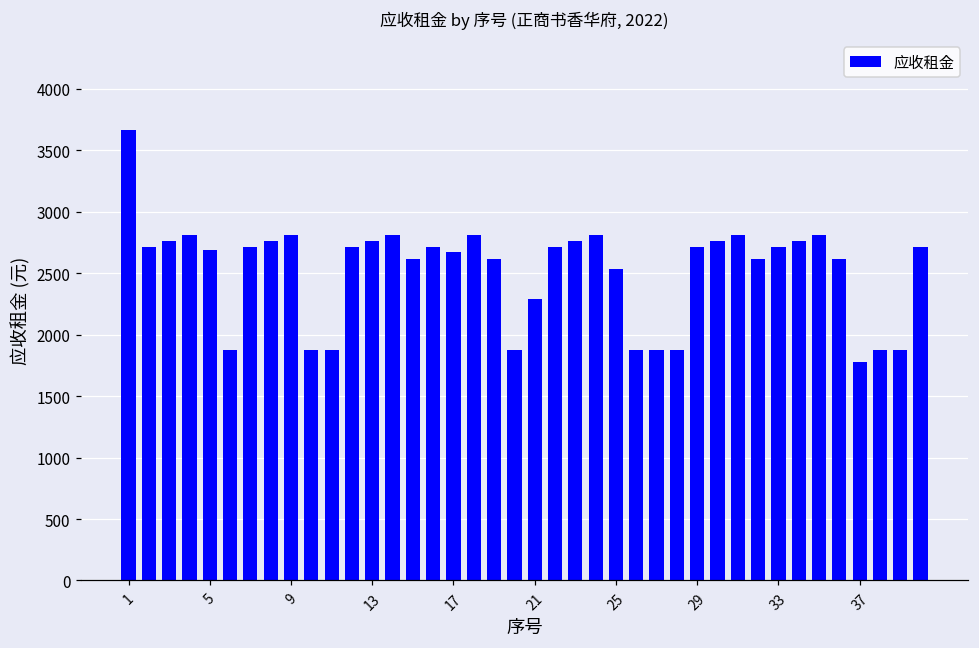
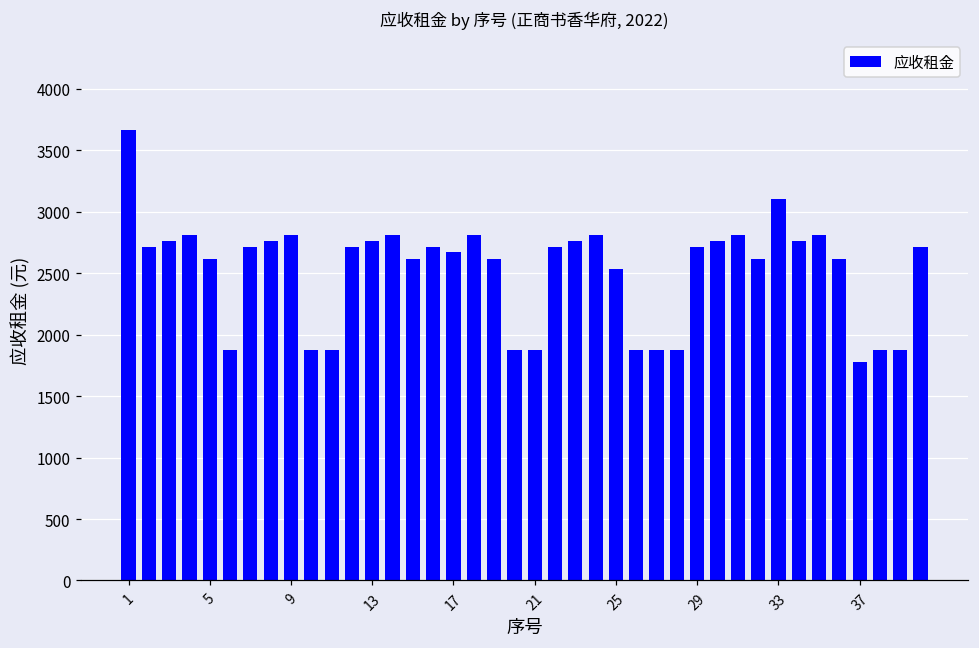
5: 2690 -> 2620
21: 2290 -> 1870
33: 2710 -> 3100
